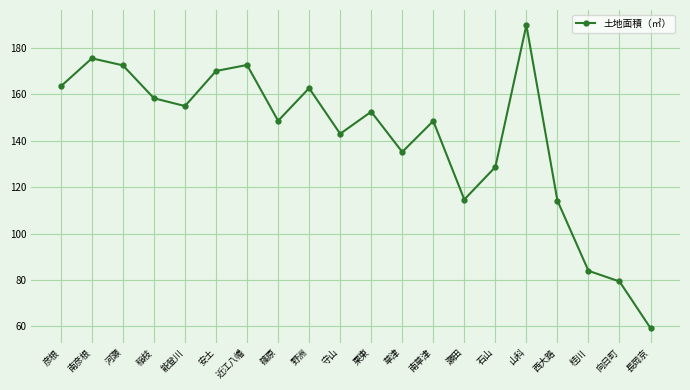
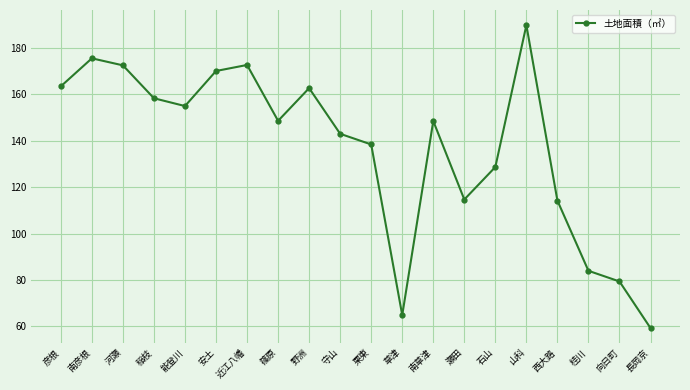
栗東: 153 -> 138
草津: 135 -> 65
